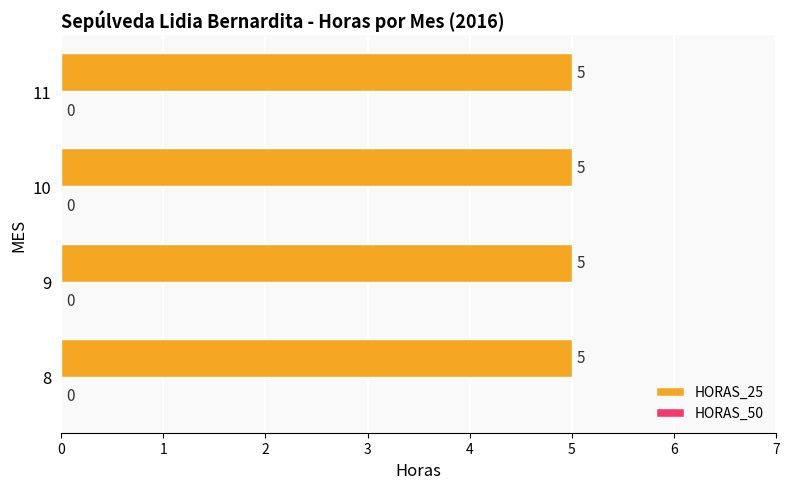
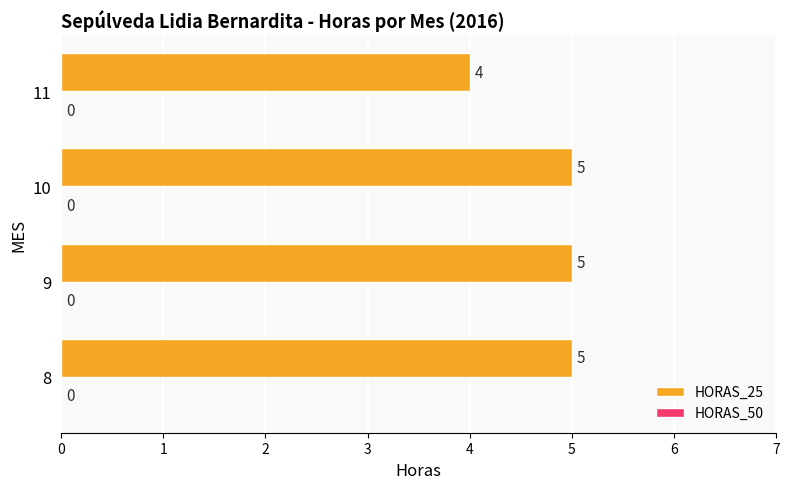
HORAS_25, 11: 5 -> 4
